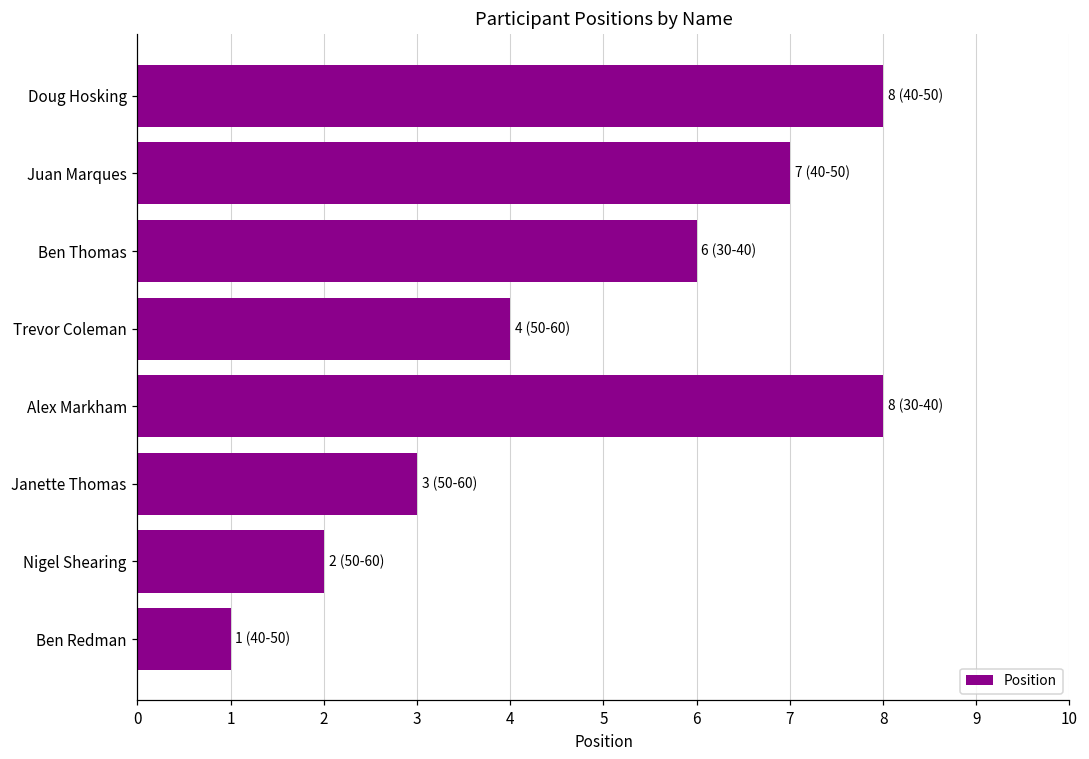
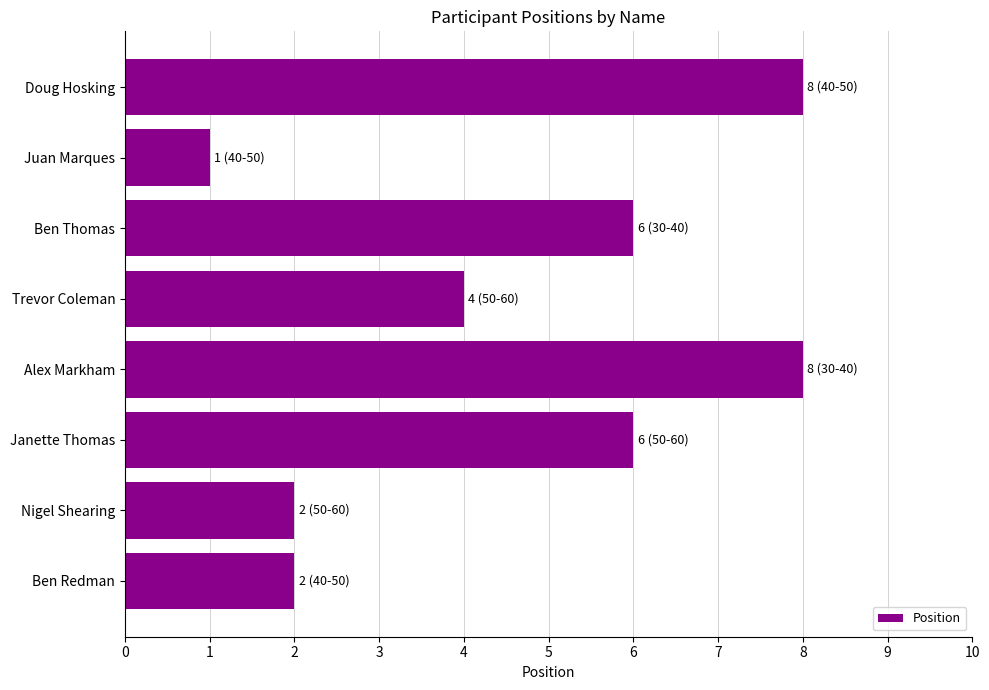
Juan Marques: 7 -> 1
Janette Thomas: 3 -> 6
Ben Redman: 1 -> 2
